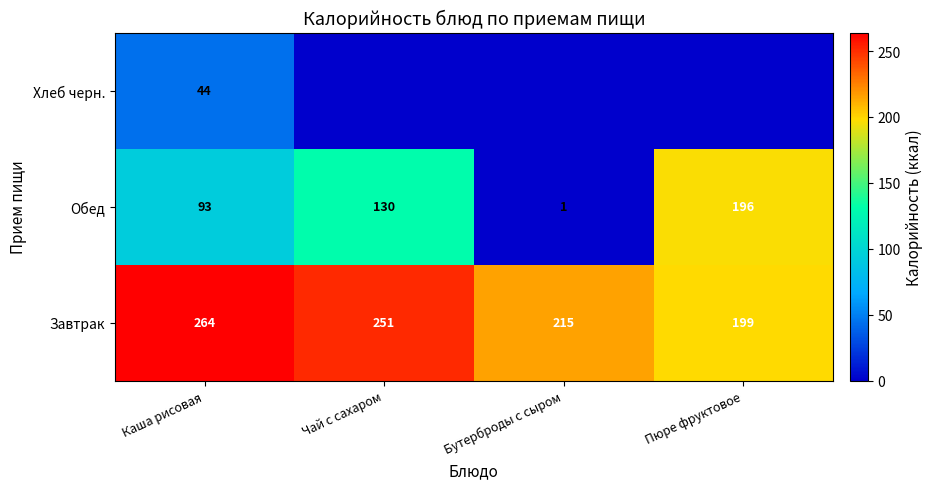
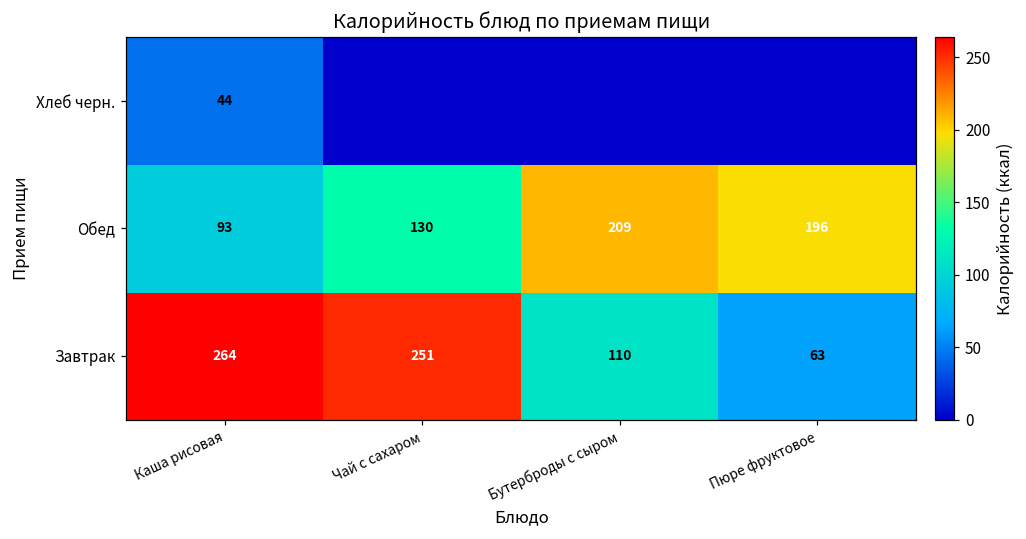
Обед, Бутерброды с сыром: 1 -> 209
Завтрак, Бутерброды с сыром: 215 -> 110
Завтрак, Пюре фруктовое: 199 -> 63
